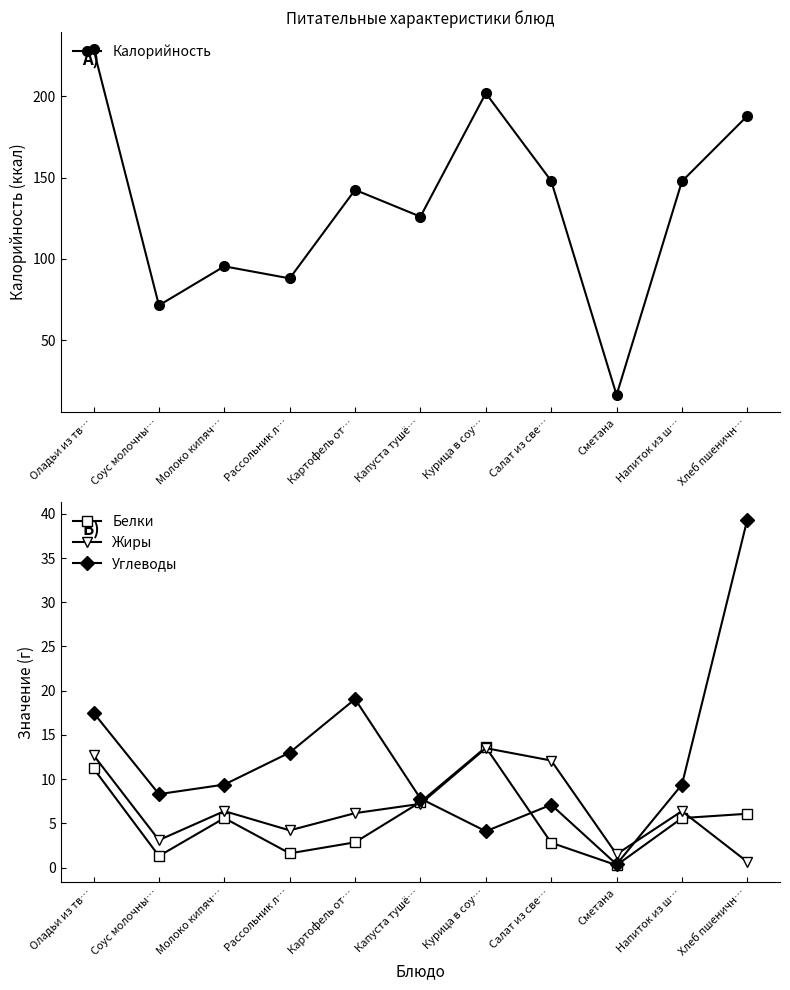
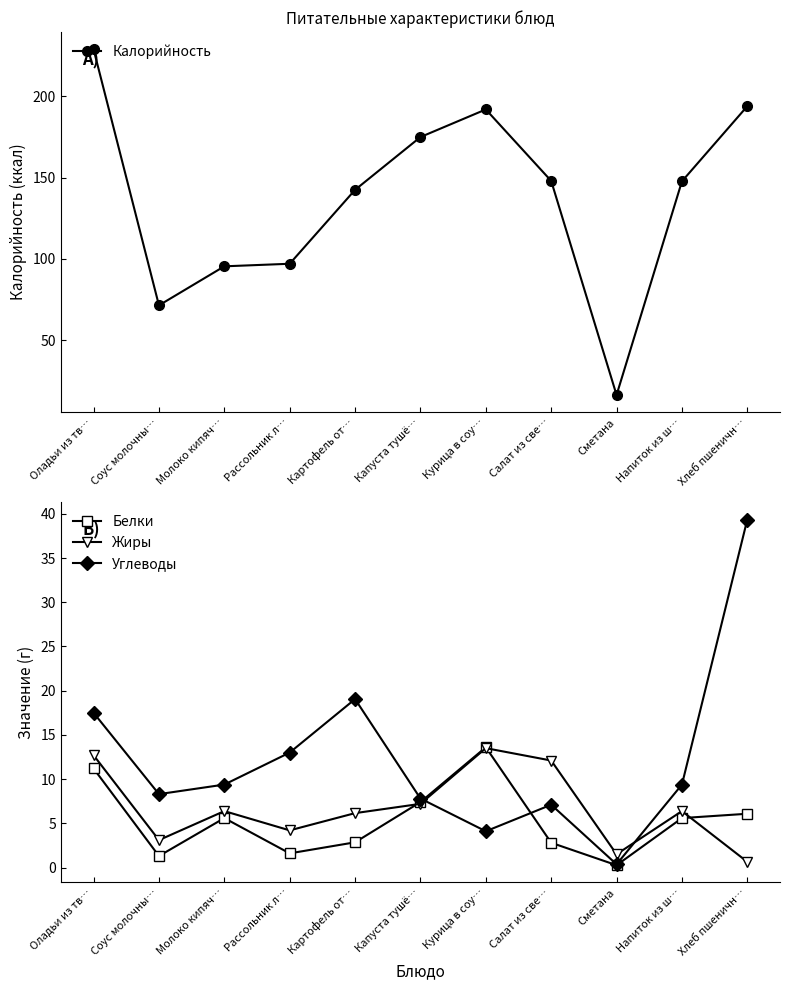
Питательные характеристики блюд, Рассольник л…: 88 -> 97
Питательные характеристики блюд, Капуста тушё…: 126 -> 175
Питательные характеристики блюд, Курица в соу…: 202 -> 192
Питательные характеристики блюд, Хлеб пшеничн…: 188 -> 194
